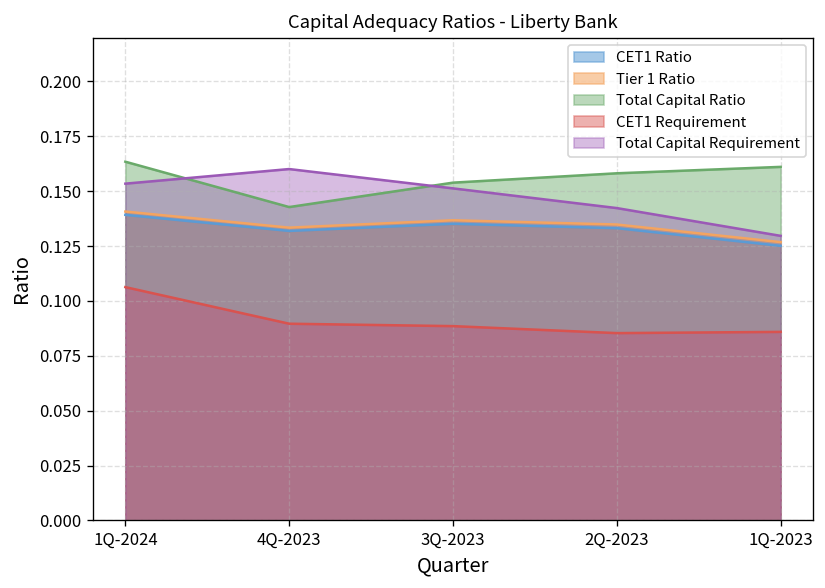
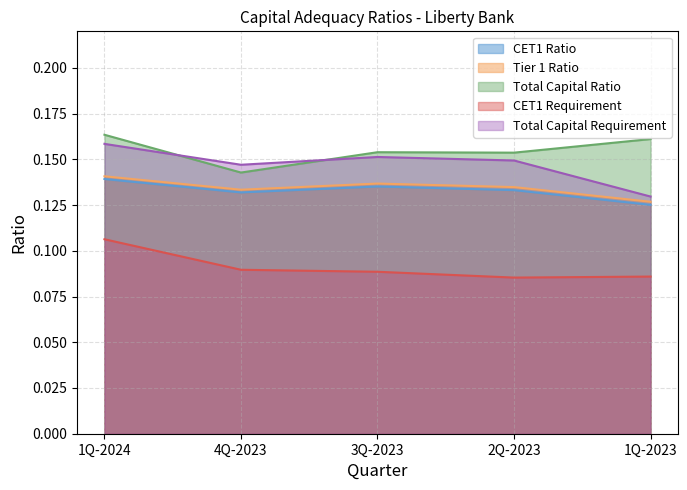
Total Capital Requirement, 1Q-2024: 0.153 -> 0.158
Total Capital Requirement, 4Q-2023: 0.160 -> 0.147
Total Capital Ratio, 2Q-2023: 0.158 -> 0.154
Total Capital Requirement, 2Q-2023: 0.142 -> 0.149
